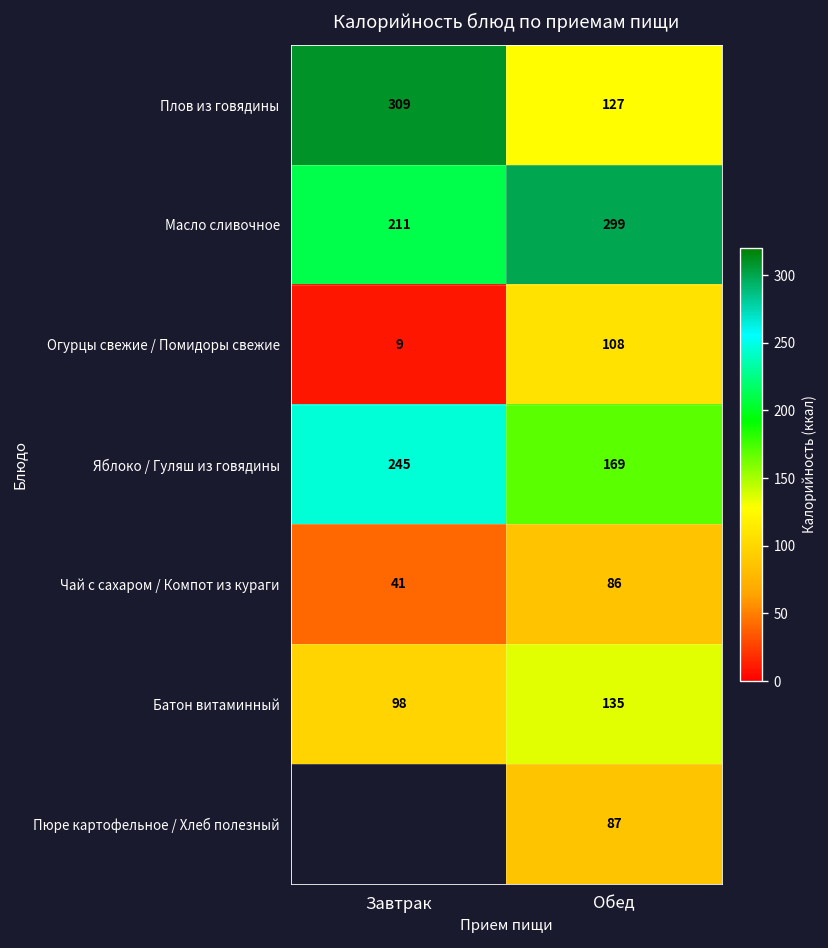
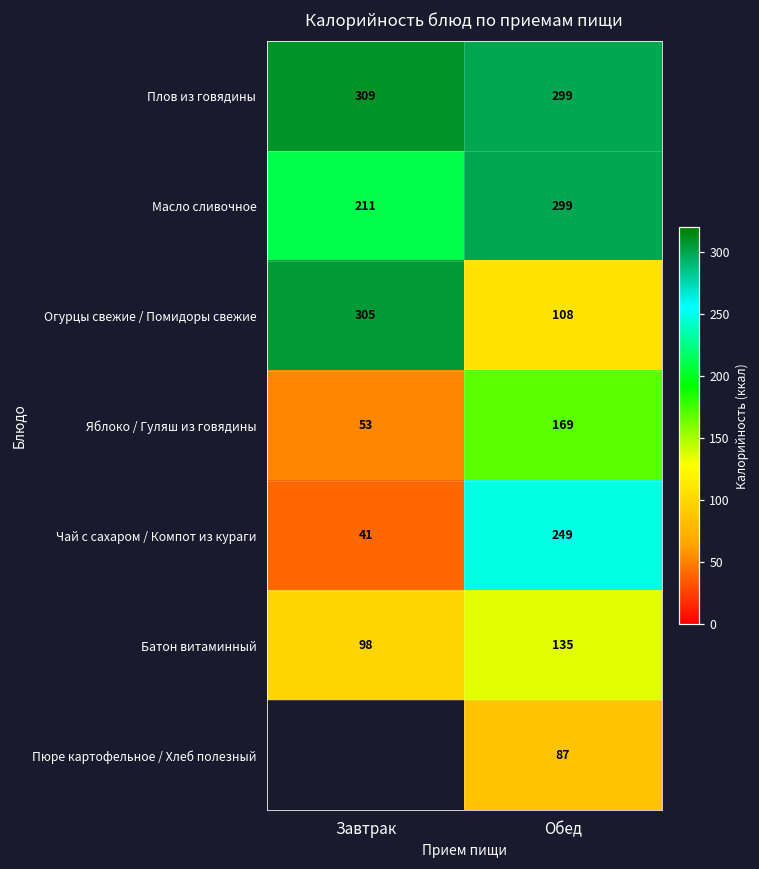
Плов из говядины, Обед: 127 -> 299
Огурцы свежие / Помидоры свежие, Завтрак: 9 -> 305
Яблоко / Гуляш из говядины, Завтрак: 245 -> 53
Чай с сахаром / Компот из кураги, Обед: 86 -> 249
